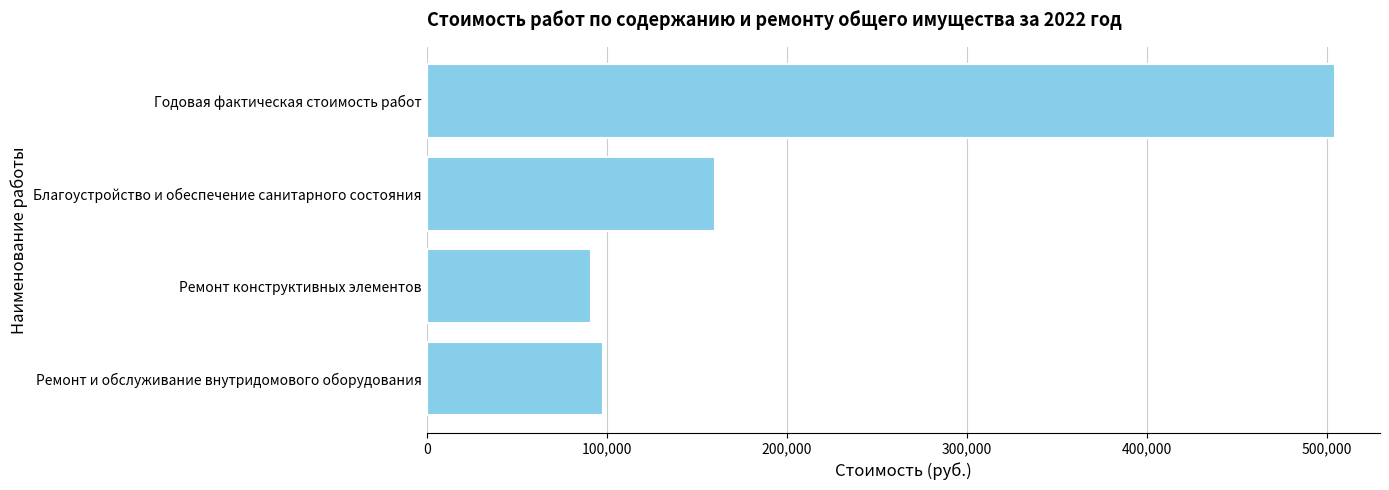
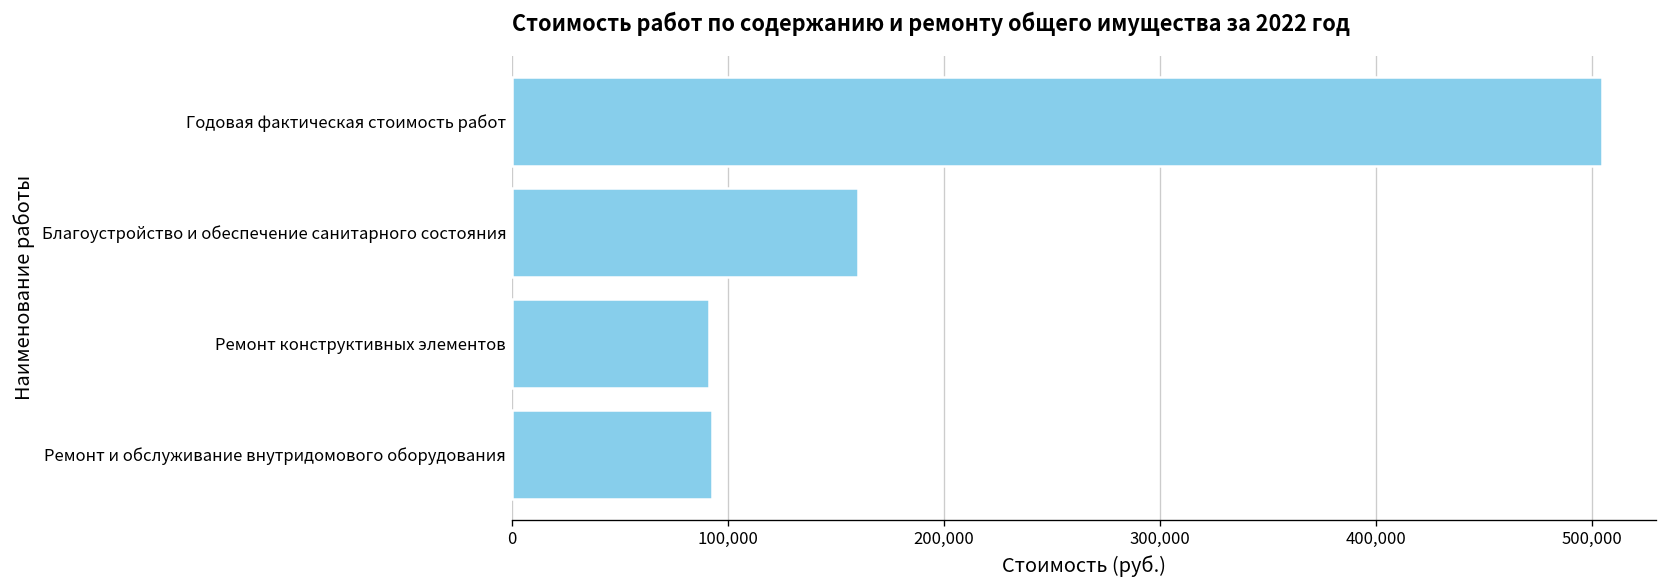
Ремонт и обслуживание внутридомового оборудования: 98,000 -> 92,000
